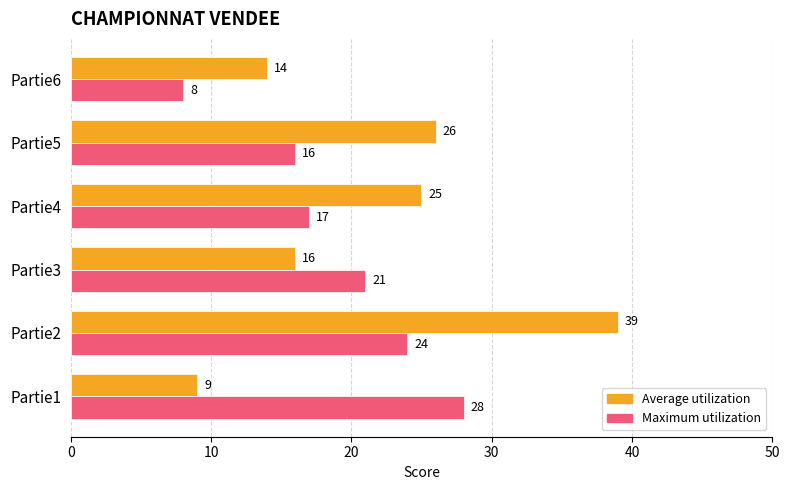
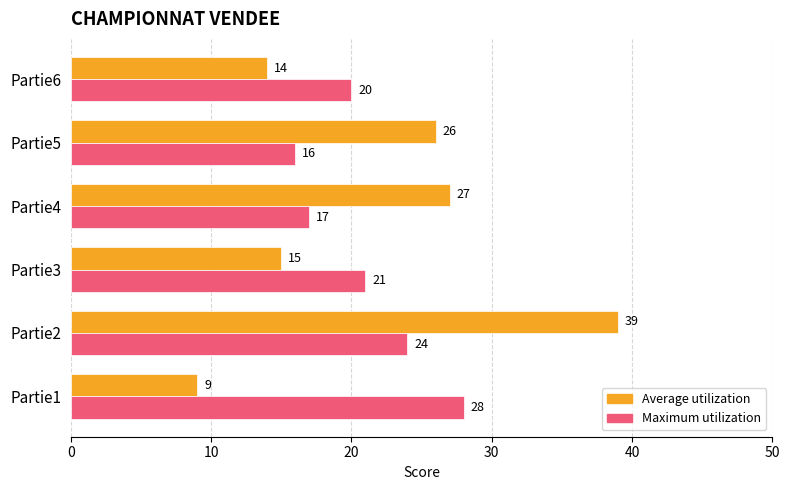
Maximum utilization, Partie6: 8 -> 20
Average utilization, Partie4: 25 -> 27
Average utilization, Partie3: 16 -> 15
